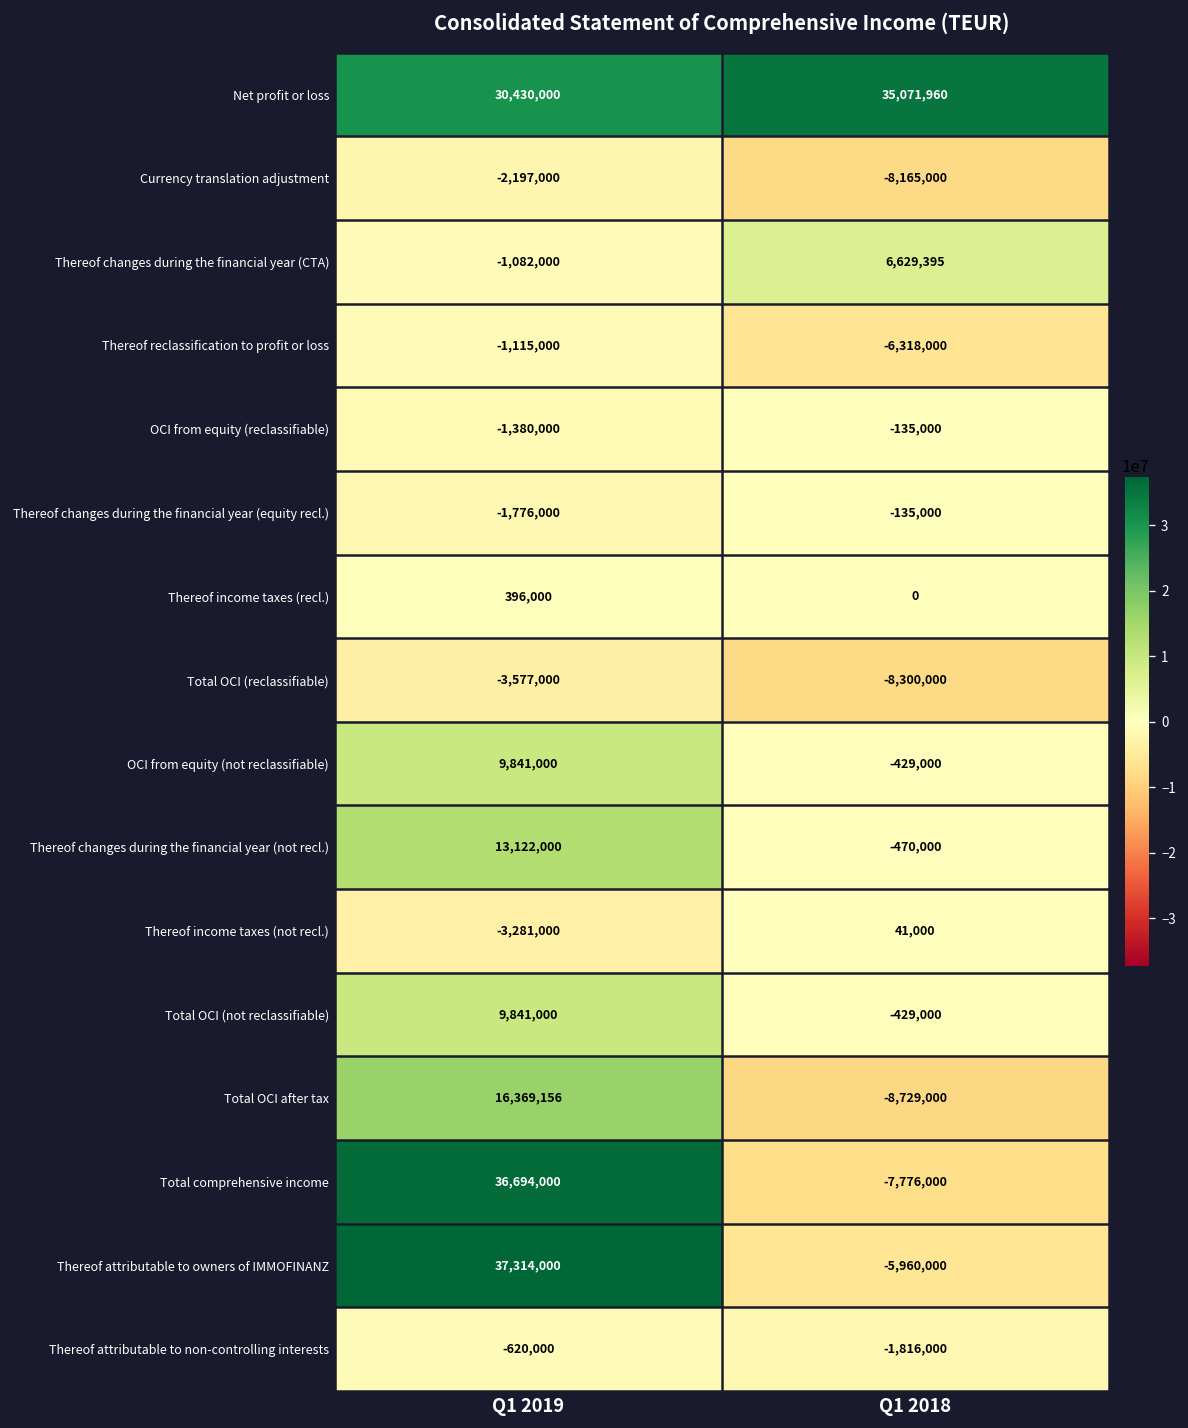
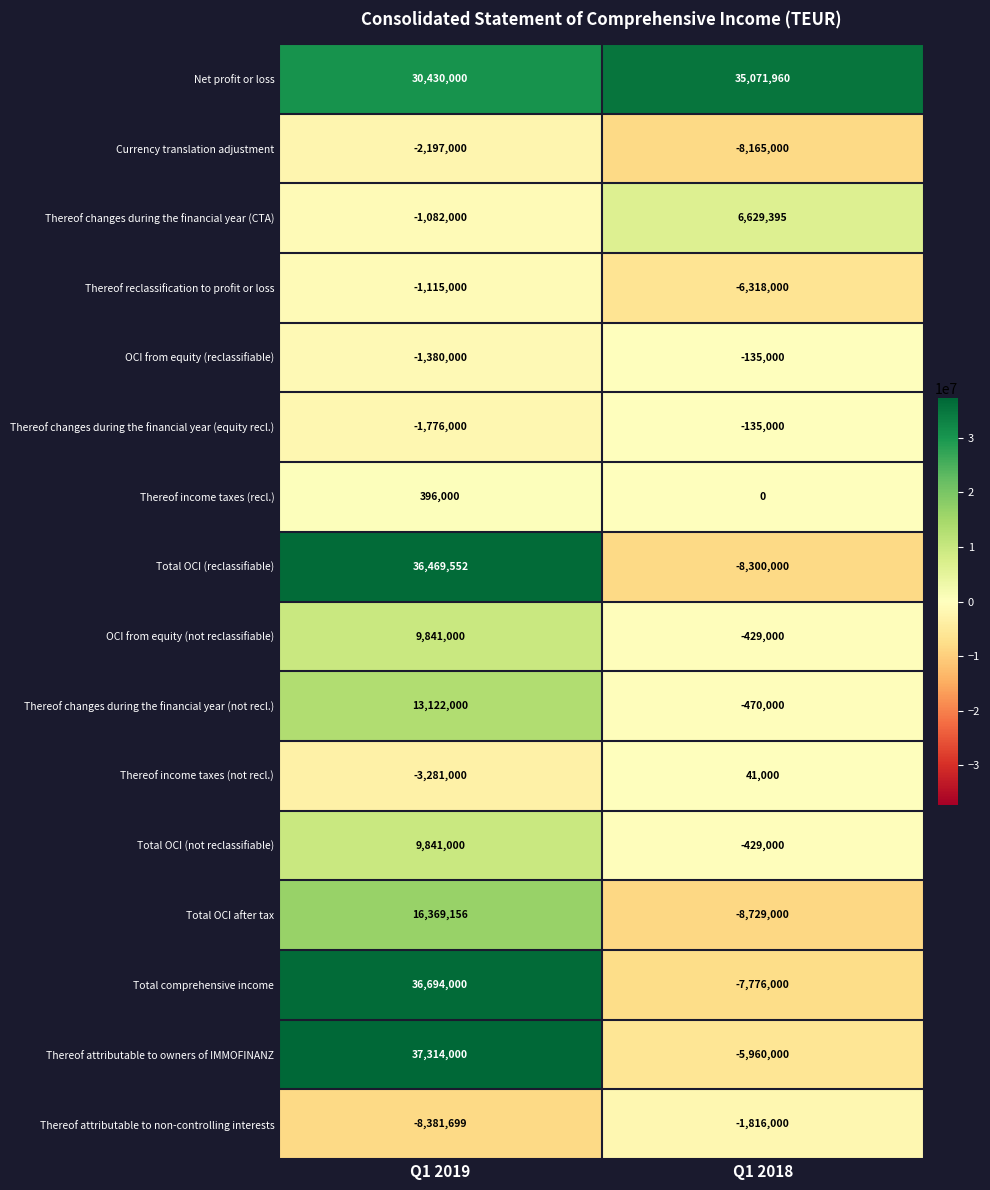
Total OCI (reclassifiable), Q1 2019: -3,577,000 -> 36,469,552
Thereof attributable to non-controlling interests, Q1 2019: -620,000 -> -8,381,699
